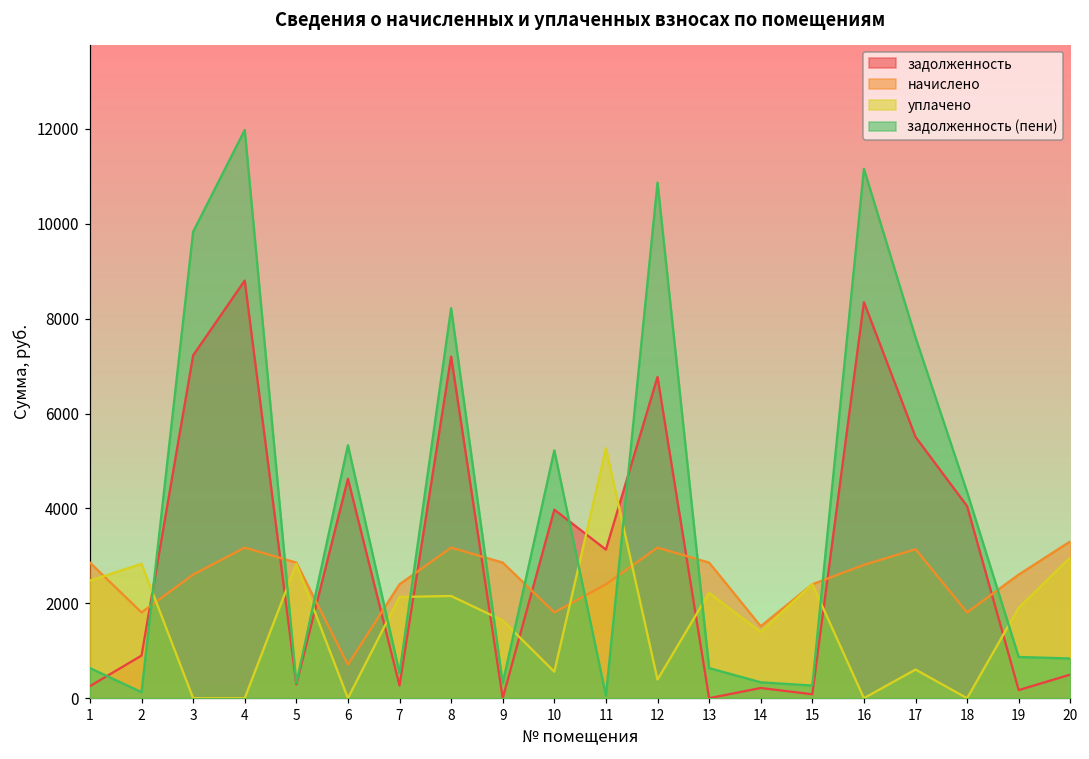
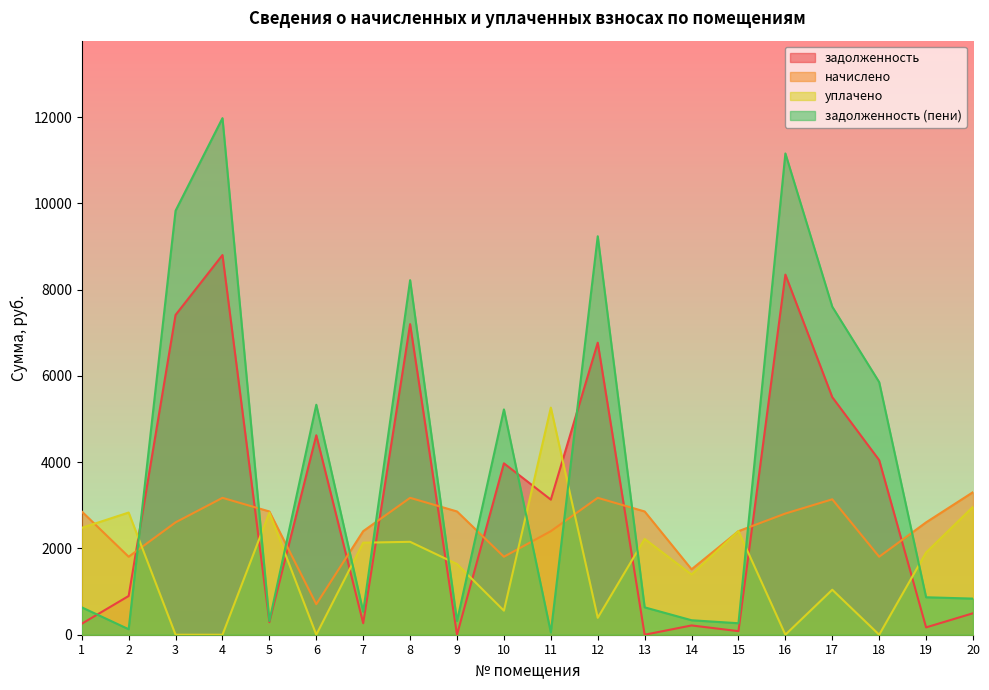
задолженность, 3: 7200 -> 7400
задолженность (пени), 12: 10900 -> 9200
уплачено, 17: 600 -> 1000
задолженность (пени), 18: 4300 -> 5900
